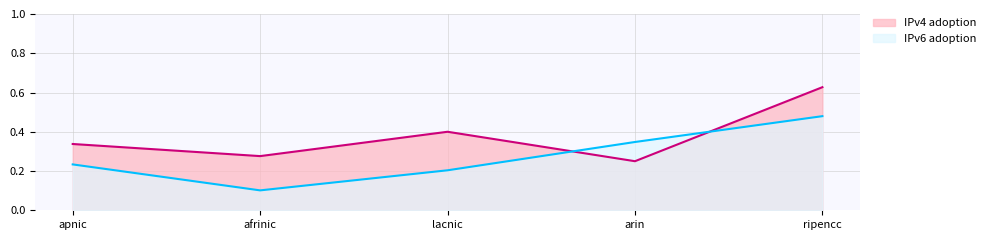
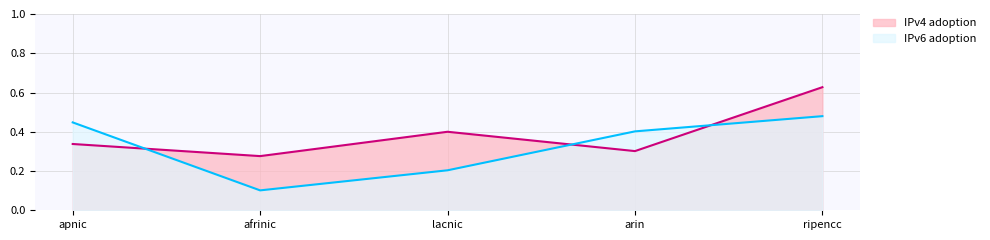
IPv6 adoption, apnic: 0.23 -> 0.45
IPv4 adoption, arin: 0.25 -> 0.30
IPv6 adoption, arin: 0.35 -> 0.40
